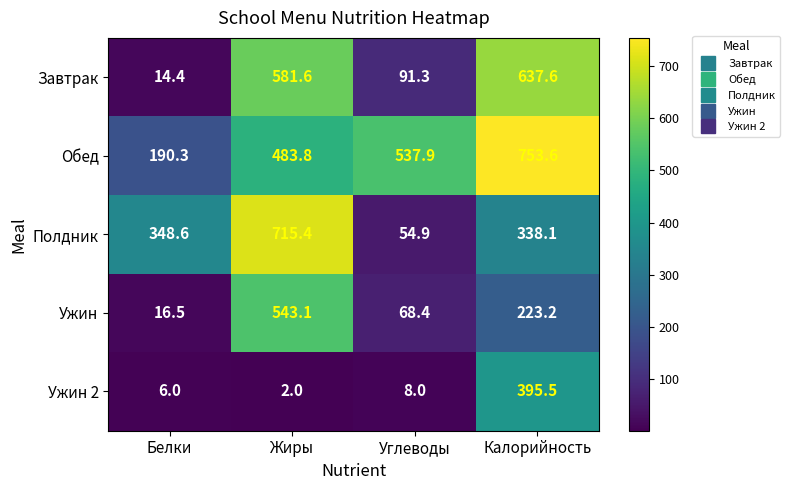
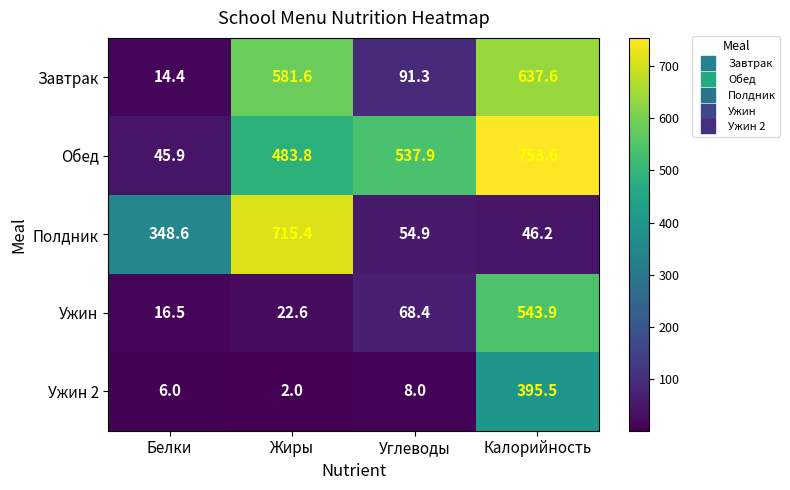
Обед, Белки: 190.3 -> 45.9
Полдник, Калорийность: 338.1 -> 46.2
Ужин, Жиры: 543.1 -> 22.6
Ужин, Калорийность: 223.2 -> 543.9
